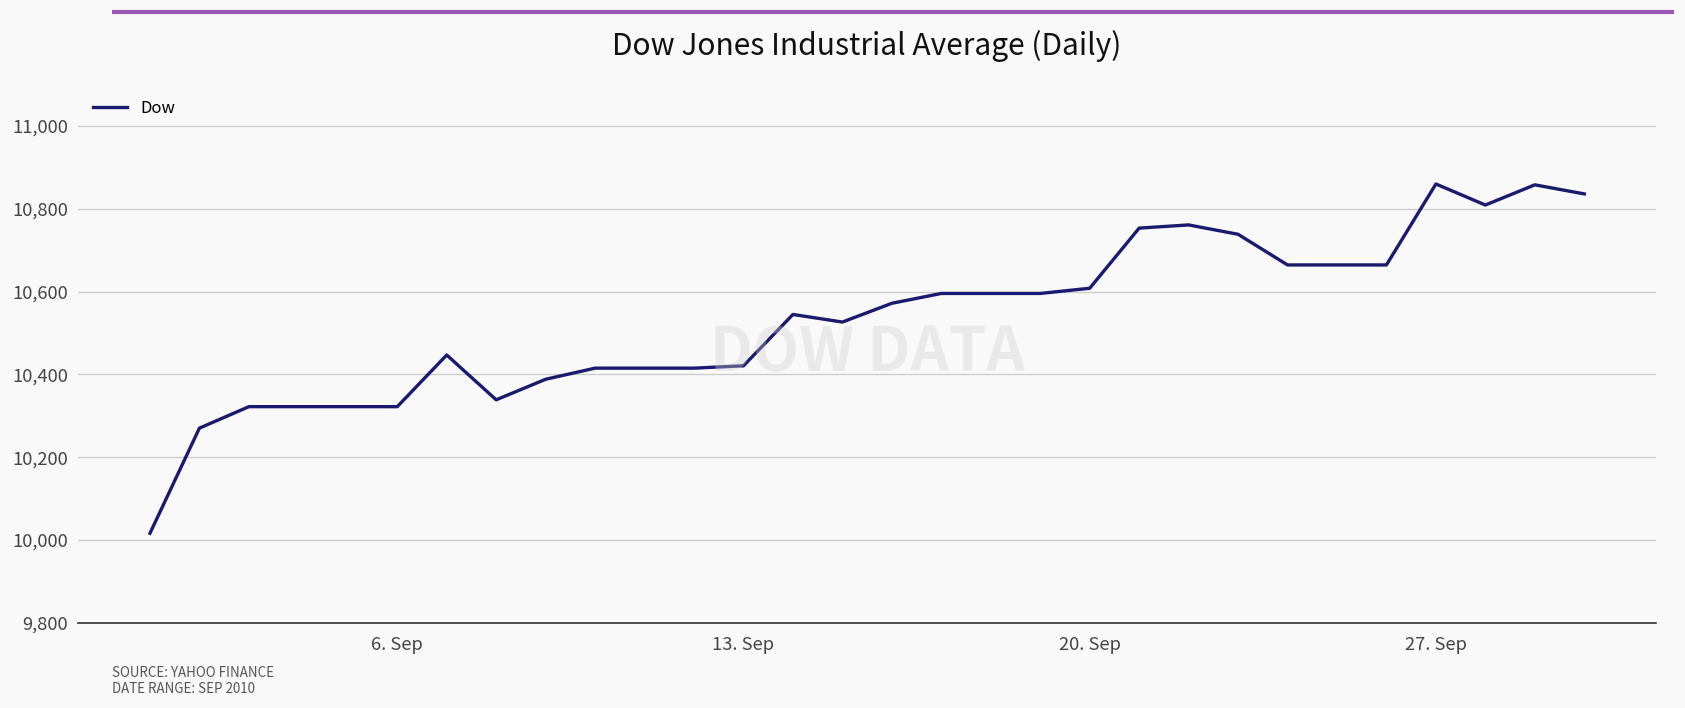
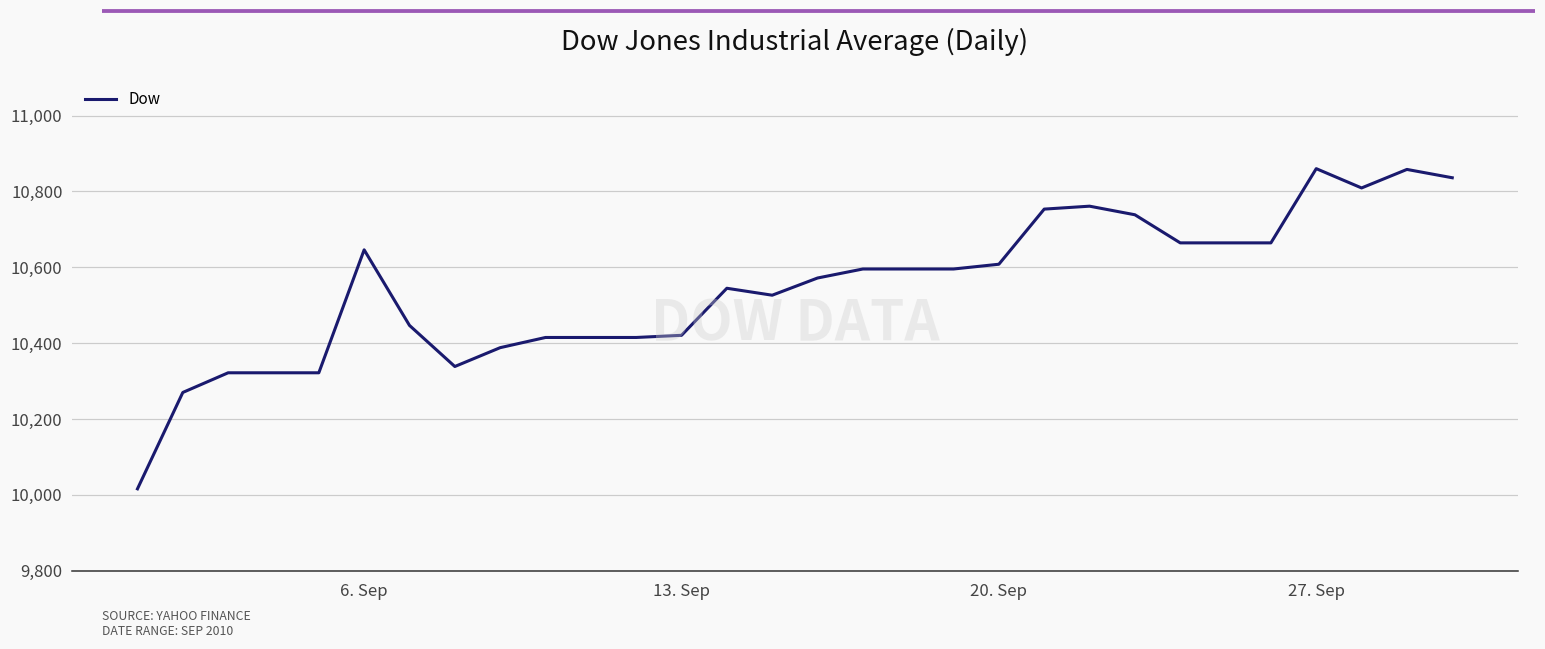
6. Sep: 10,320 -> 10,650
